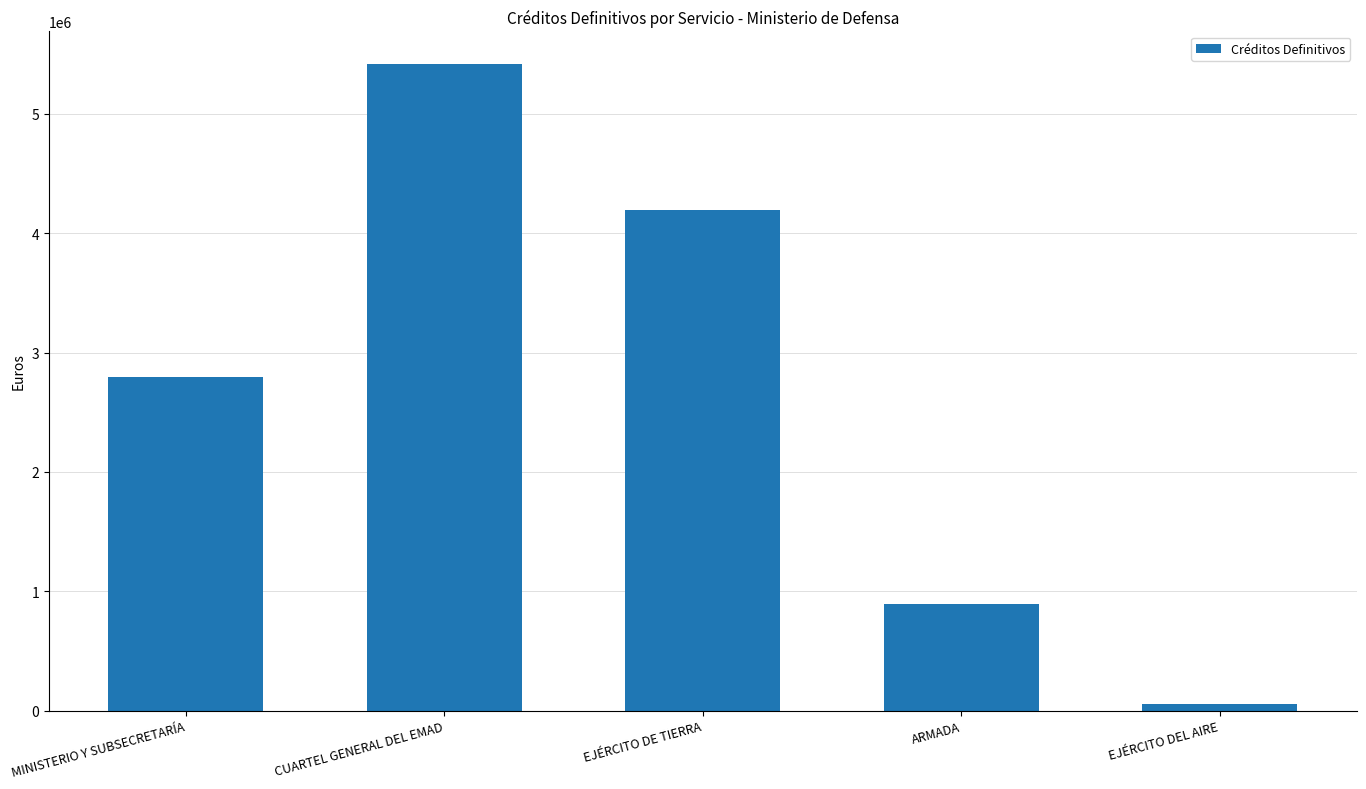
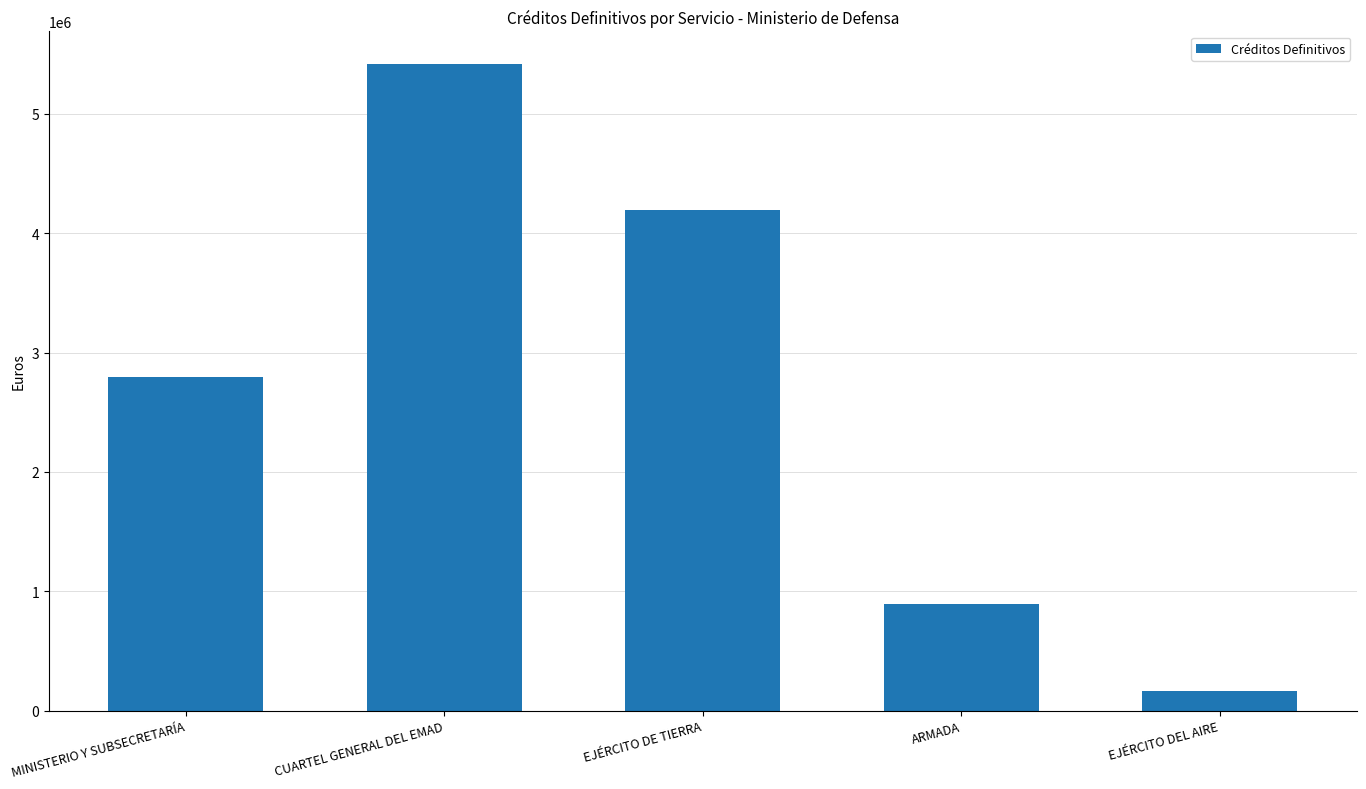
EJÉRCITO DEL AIRE: 60000 -> 160000
